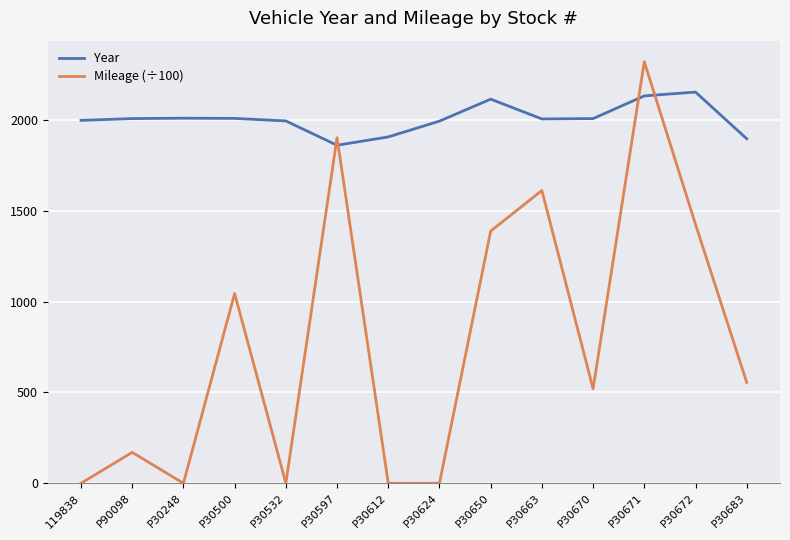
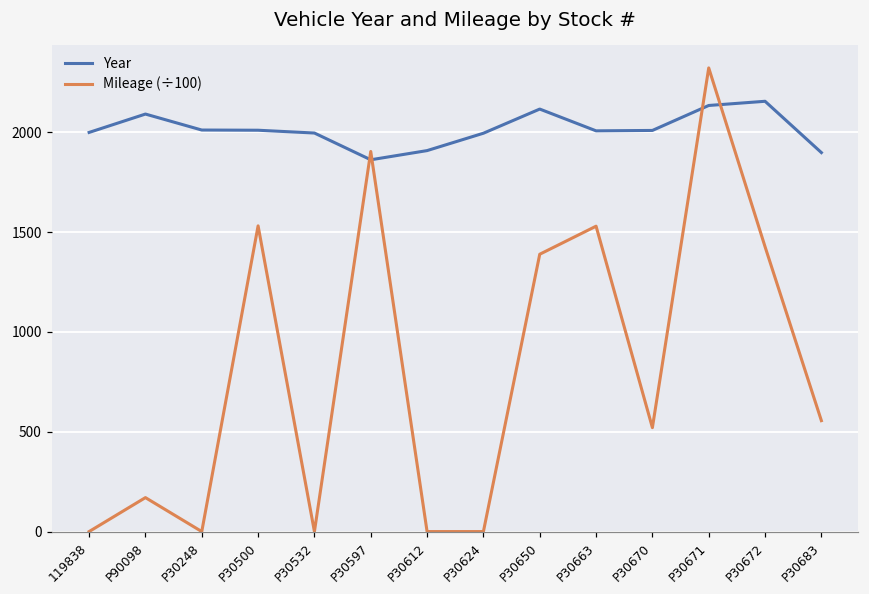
Year, P90098: 2010 -> 2090
Mileage (÷100), P30500: 1050 -> 1530
Mileage (÷100), P30663: 1610 -> 1530
